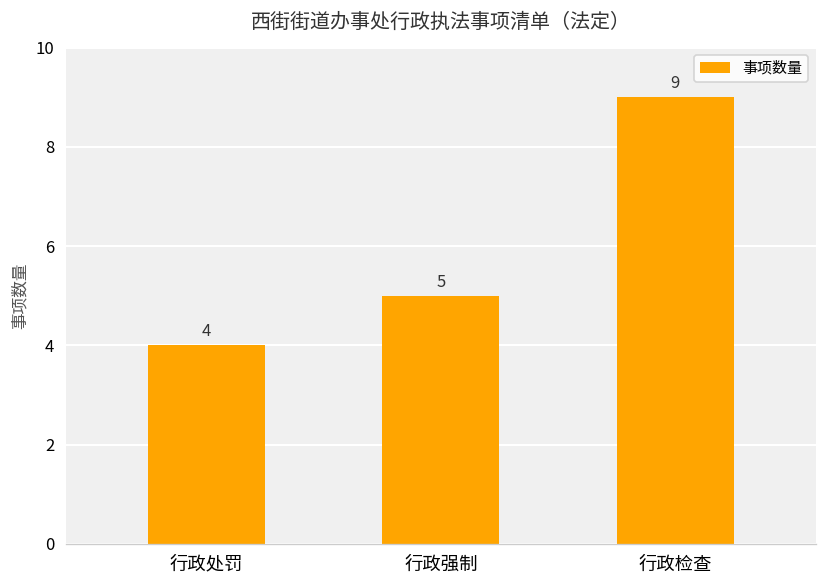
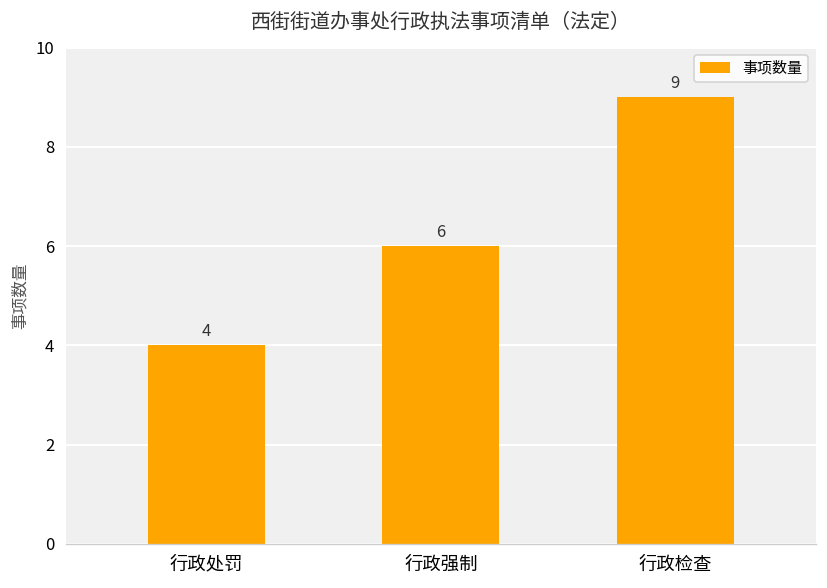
行政强制: 5 -> 6
